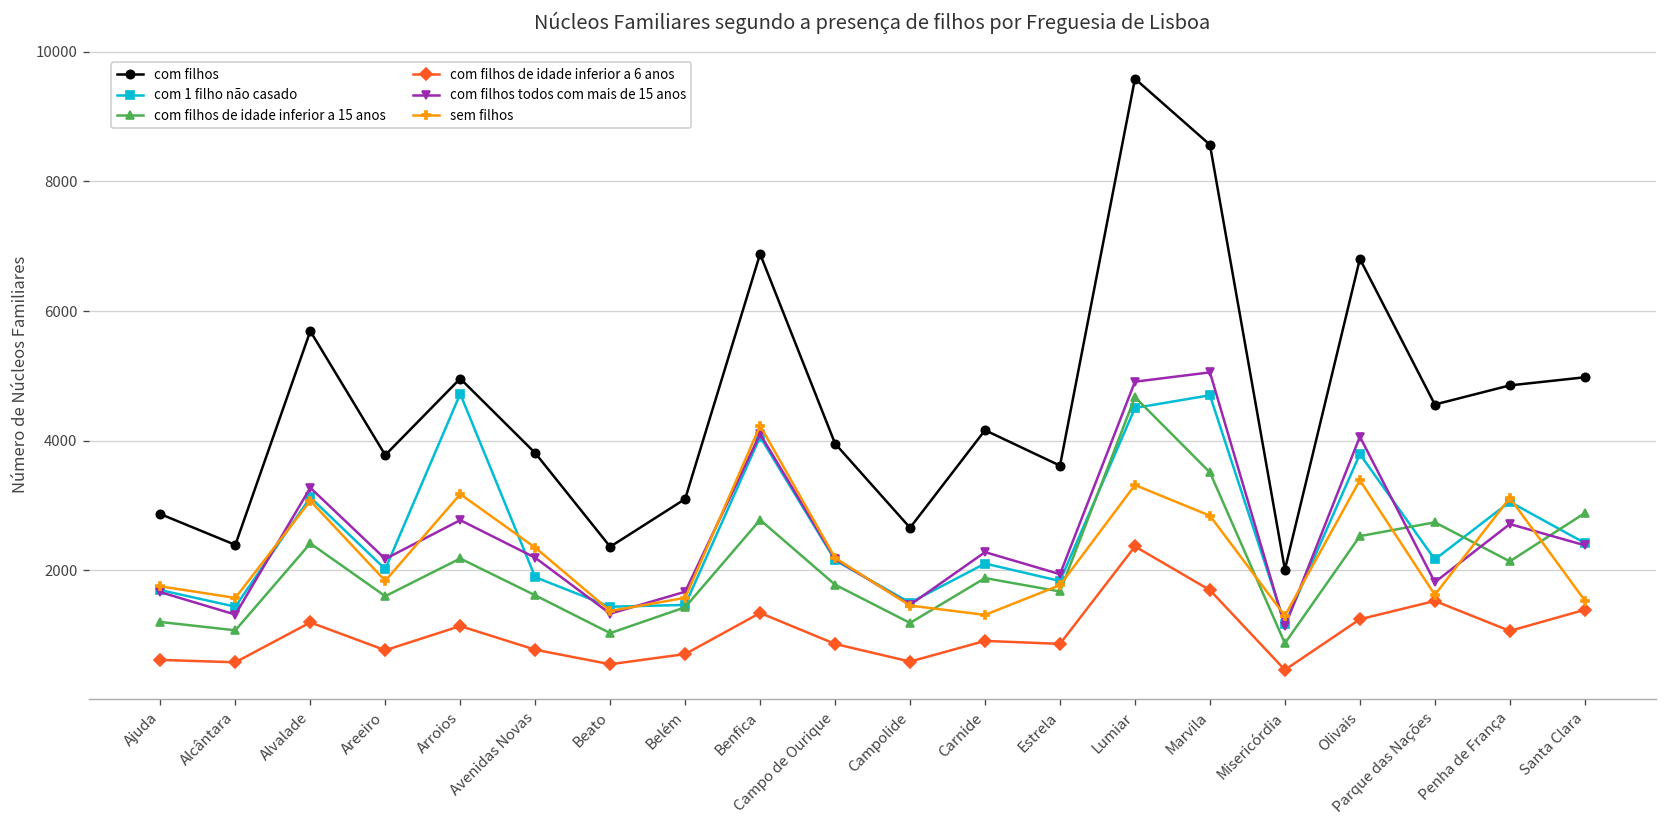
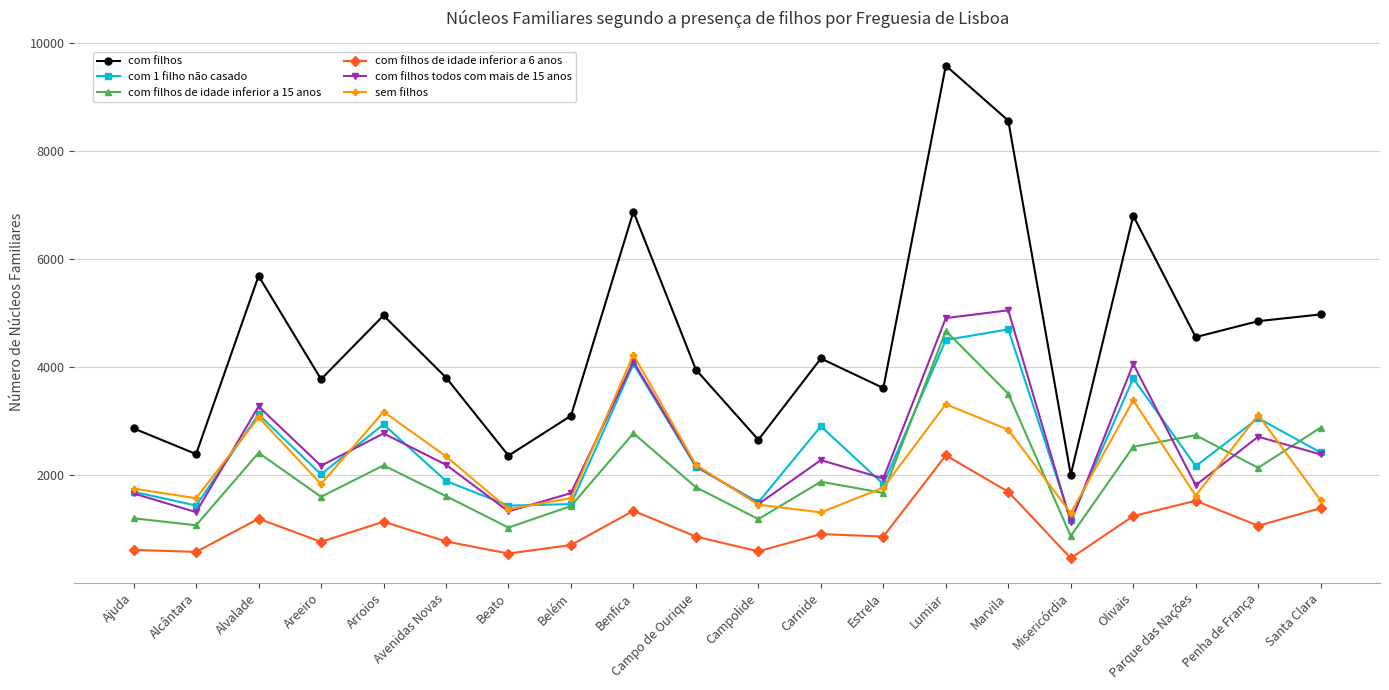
com 1 filho não casado, Arroios: 4700 -> 2900
com 1 filho não casado, Carnide: 2100 -> 2900
